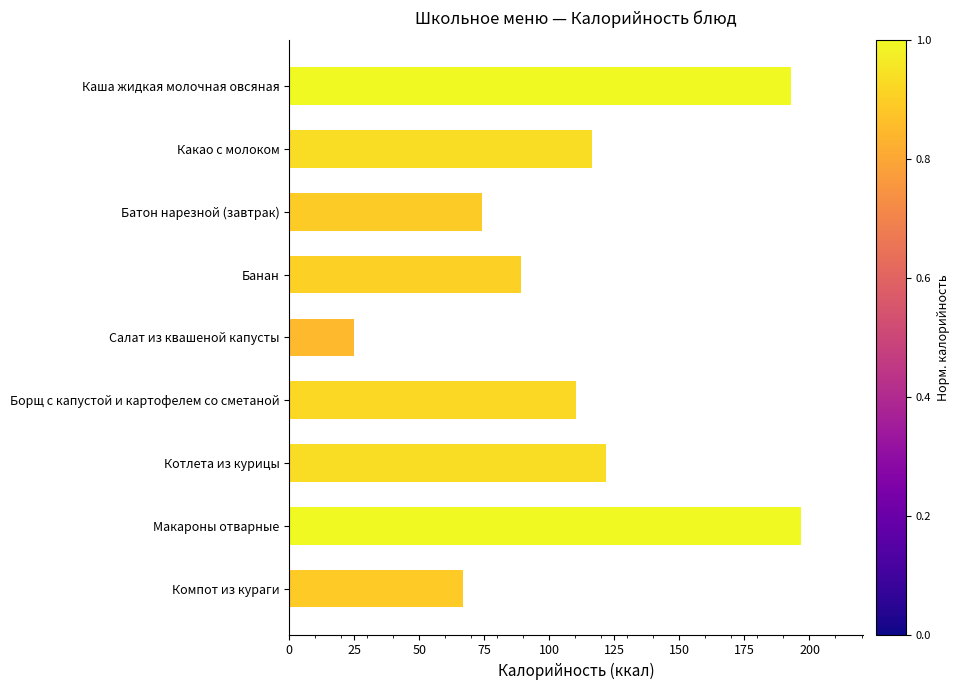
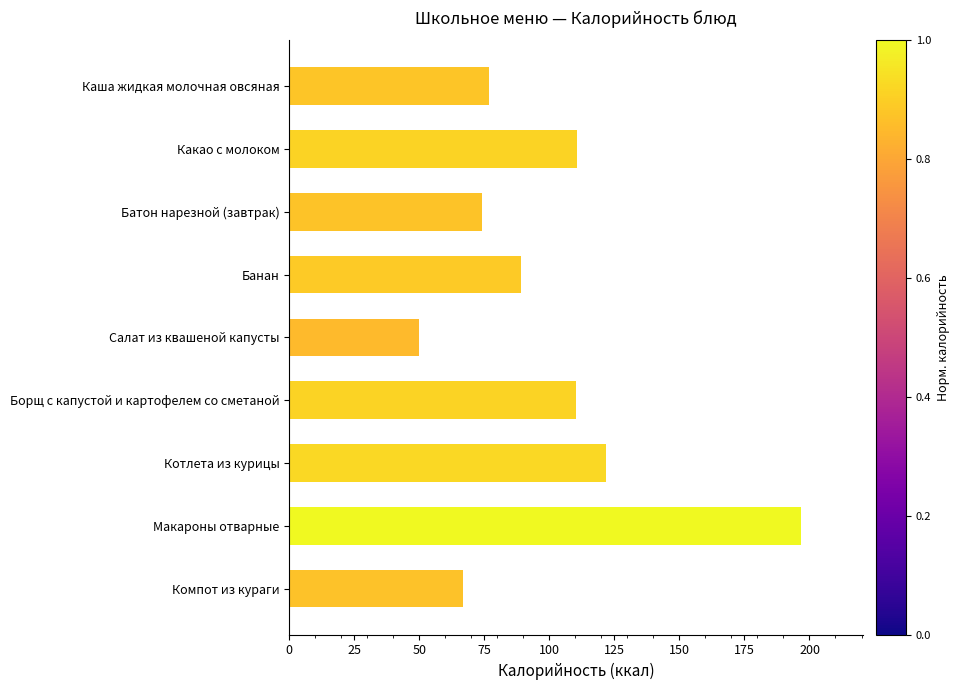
Каша жидкая молочная овсяная: 193 -> 77
Какао с молоком: 116 -> 111
Салат из квашеной капусты: 25 -> 50
